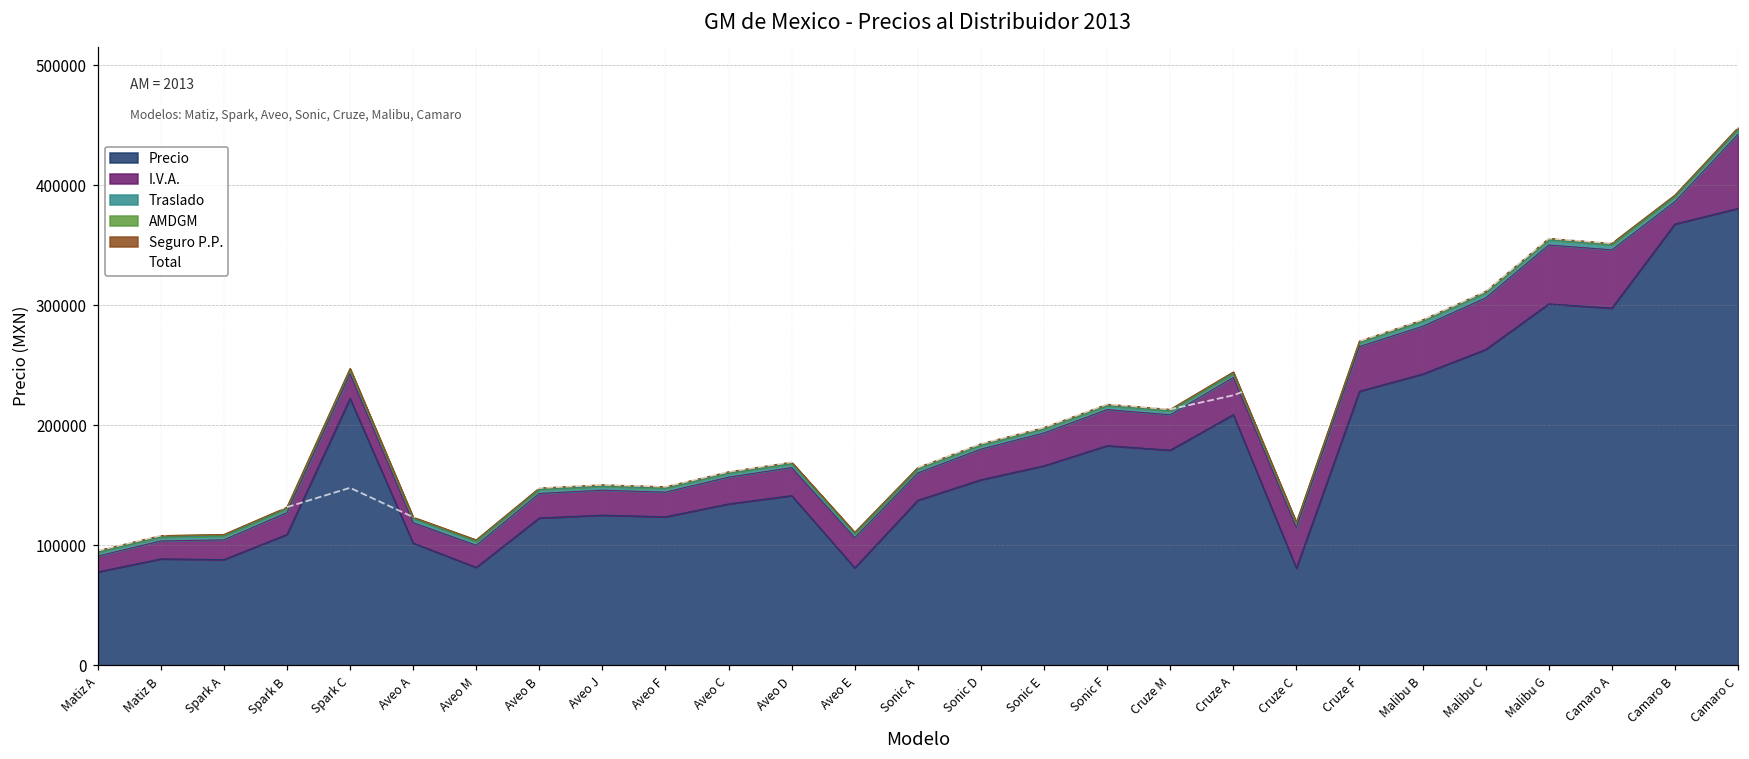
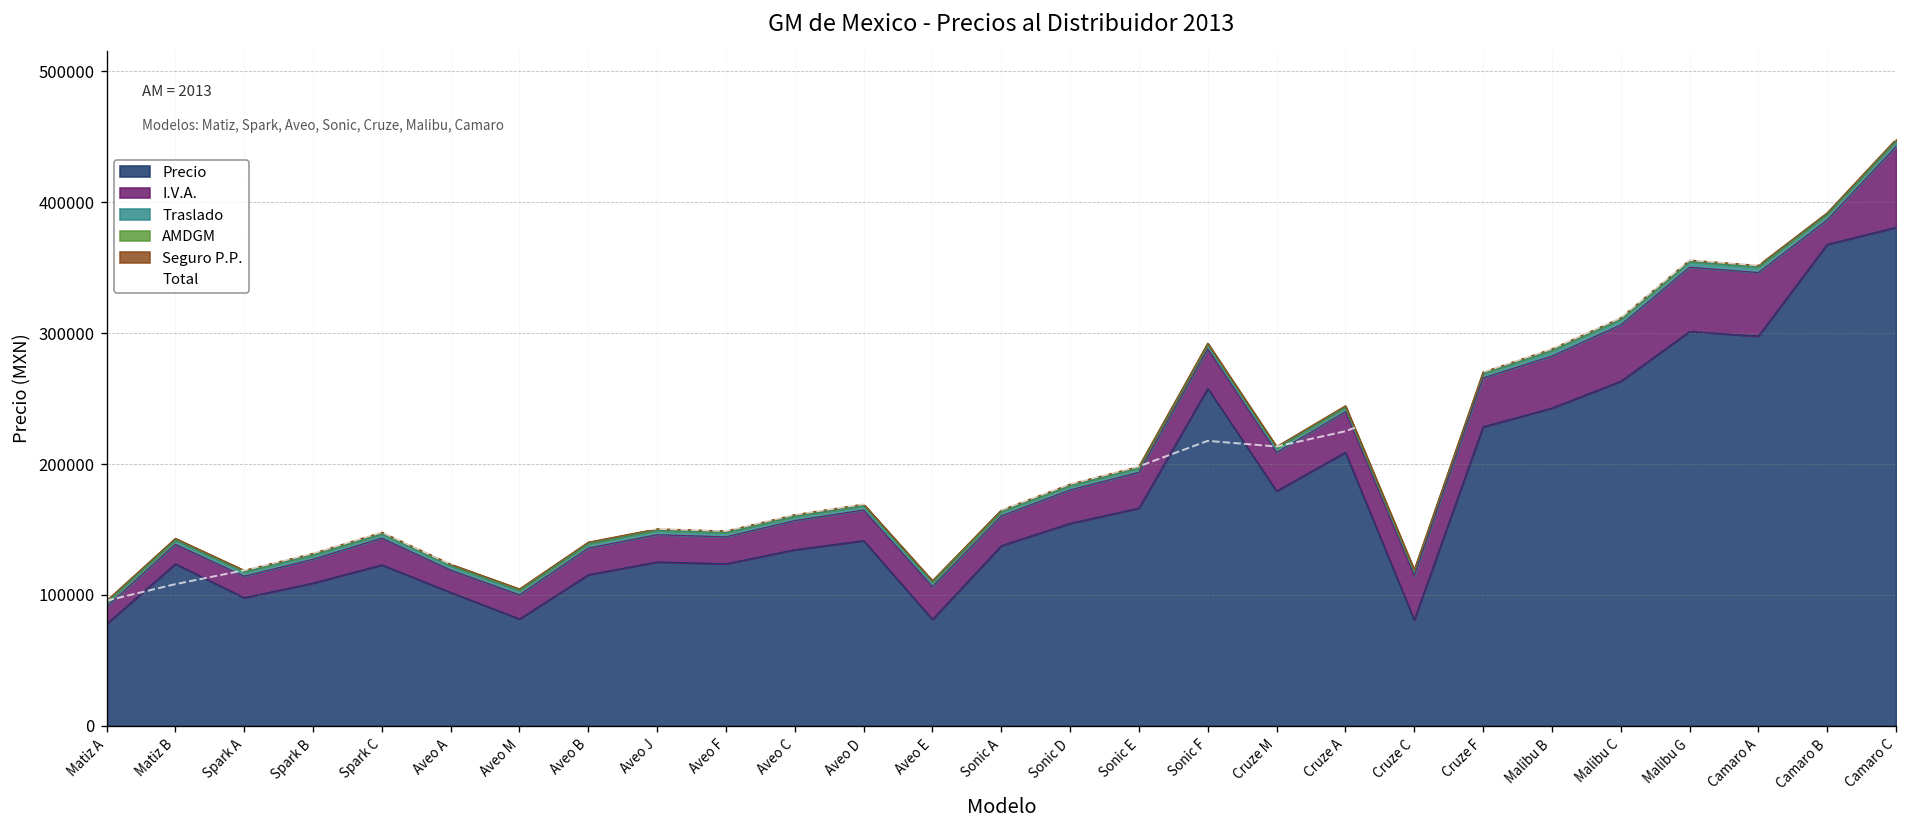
Precio, Matiz B: 89000 -> 124000
Precio, Spark A: 88000 -> 98000
Precio, Spark C: 222000 -> 123000
Precio, Aveo B: 123000 -> 115000
Precio, Sonic F: 183000 -> 258000
